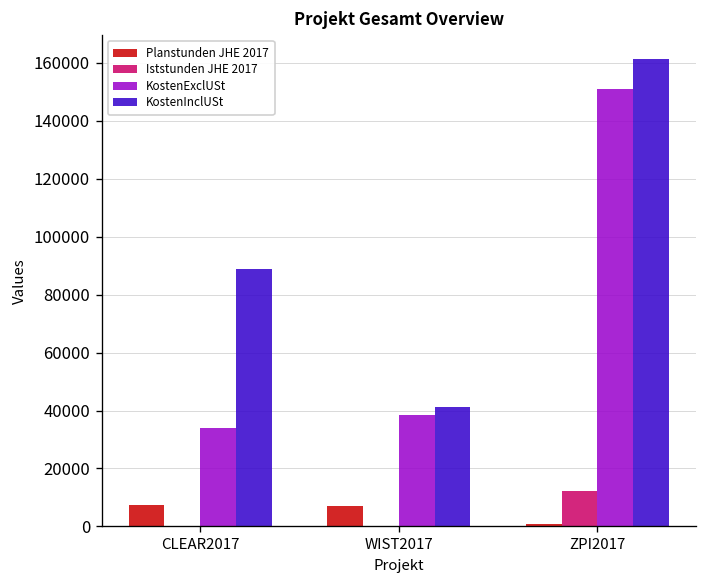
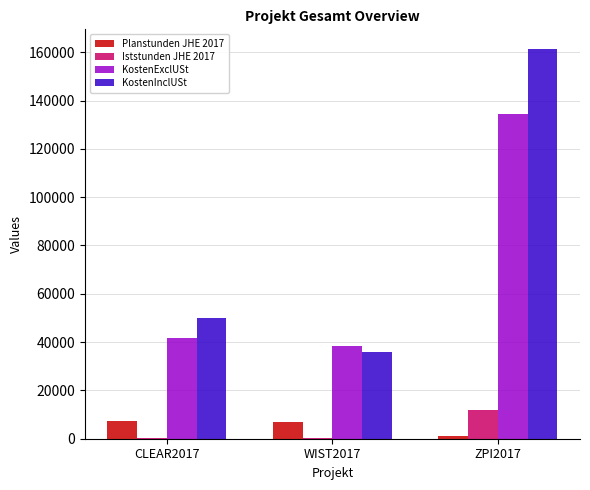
KostenExclUSt, CLEAR2017: 34000 -> 42000
KostenInclUSt, CLEAR2017: 89000 -> 50000
KostenInclUSt, WIST2017: 41000 -> 36000
KostenExclUSt, ZPI2017: 151000 -> 135000
